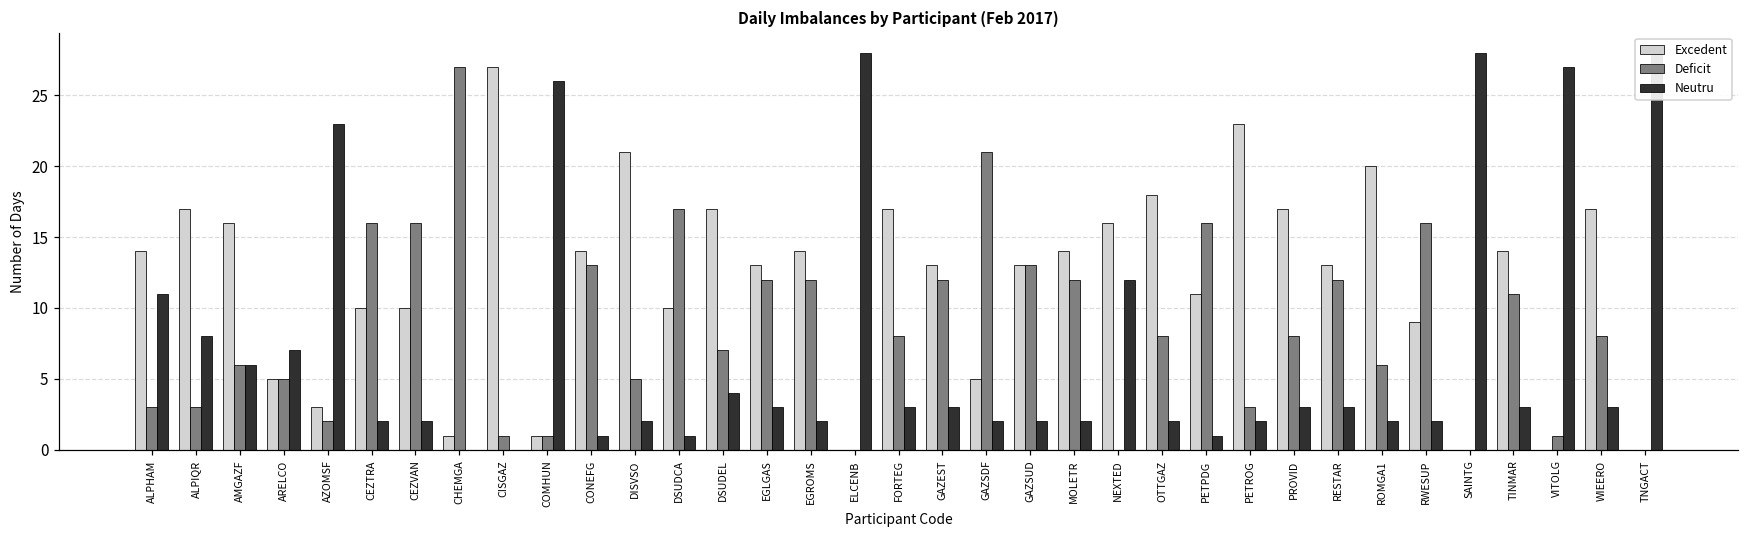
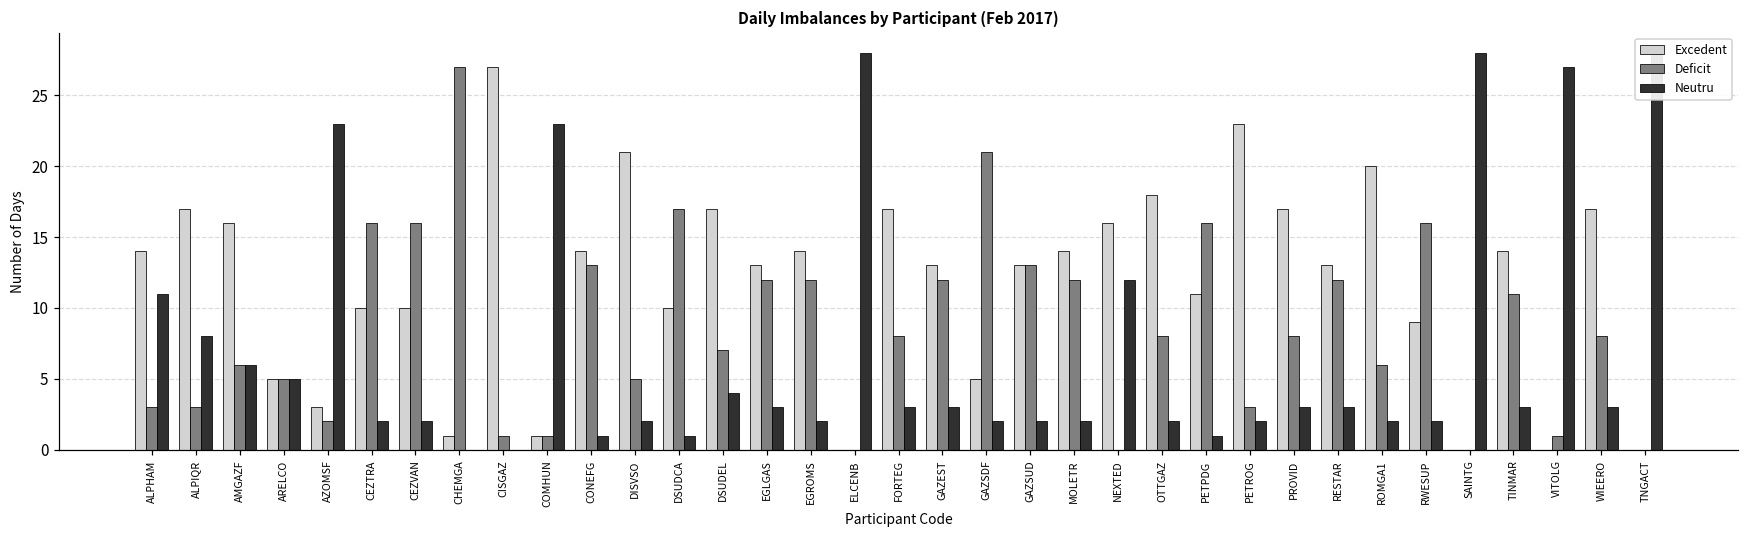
Neutru, ARELCO: 7 -> 5
Neutru, COMHUN: 26 -> 23
